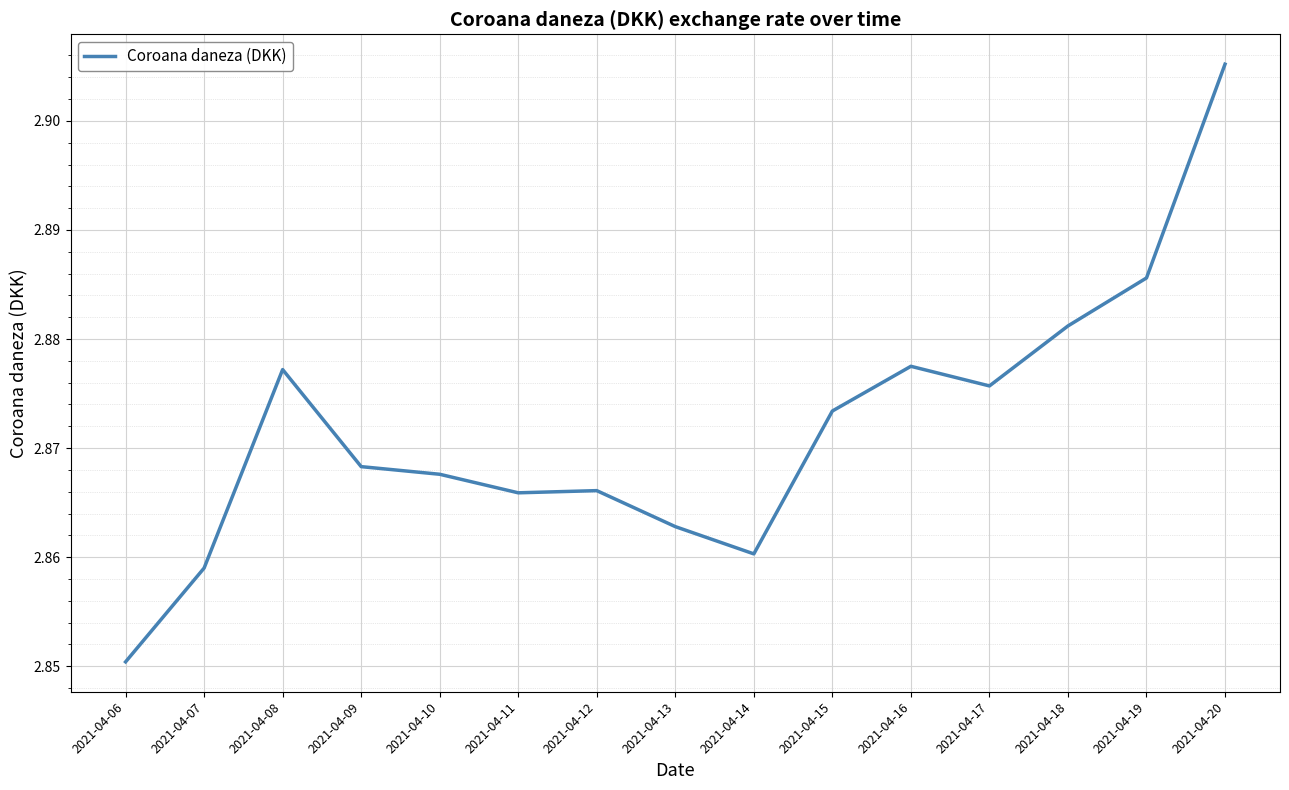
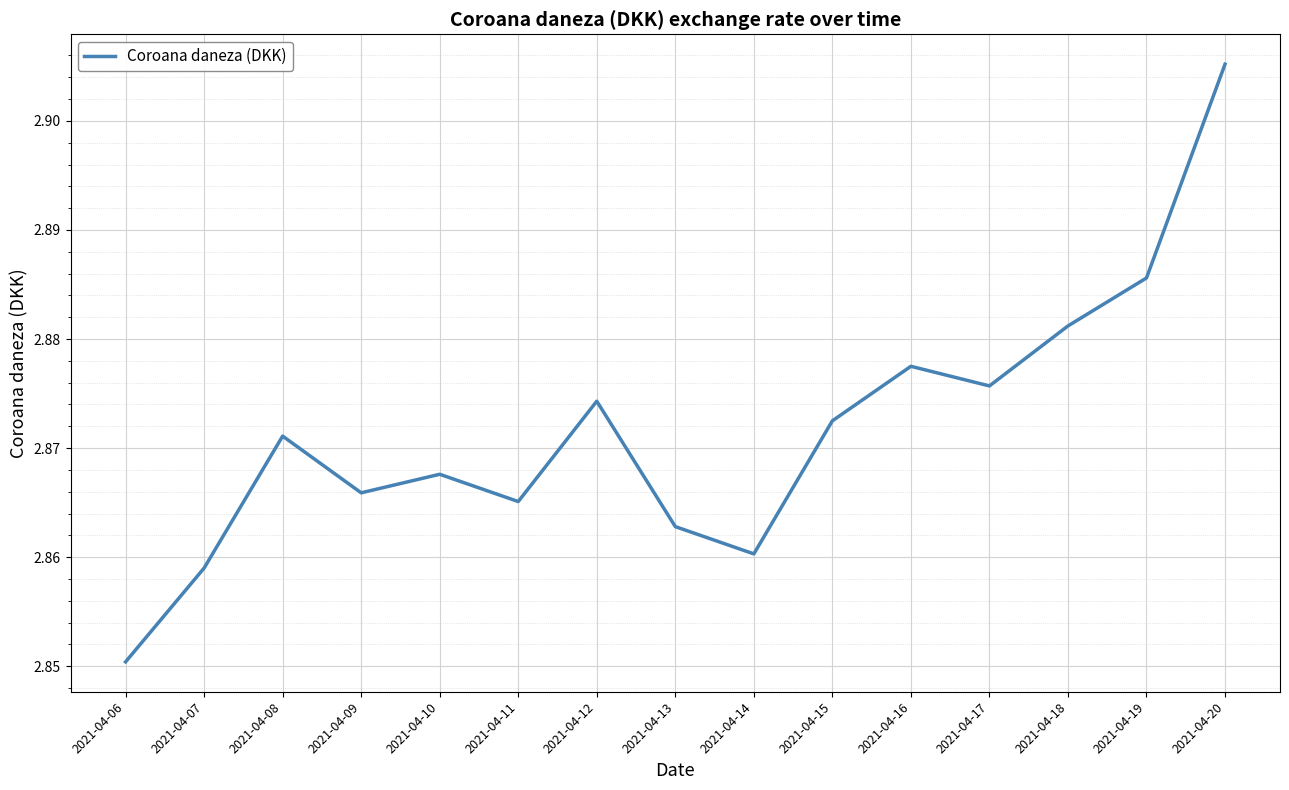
2021-04-08: 2.8772 -> 2.8711
2021-04-09: 2.8683 -> 2.8659
2021-04-11: 2.8659 -> 2.8651
2021-04-12: 2.8661 -> 2.8743
2021-04-15: 2.8734 -> 2.8725
